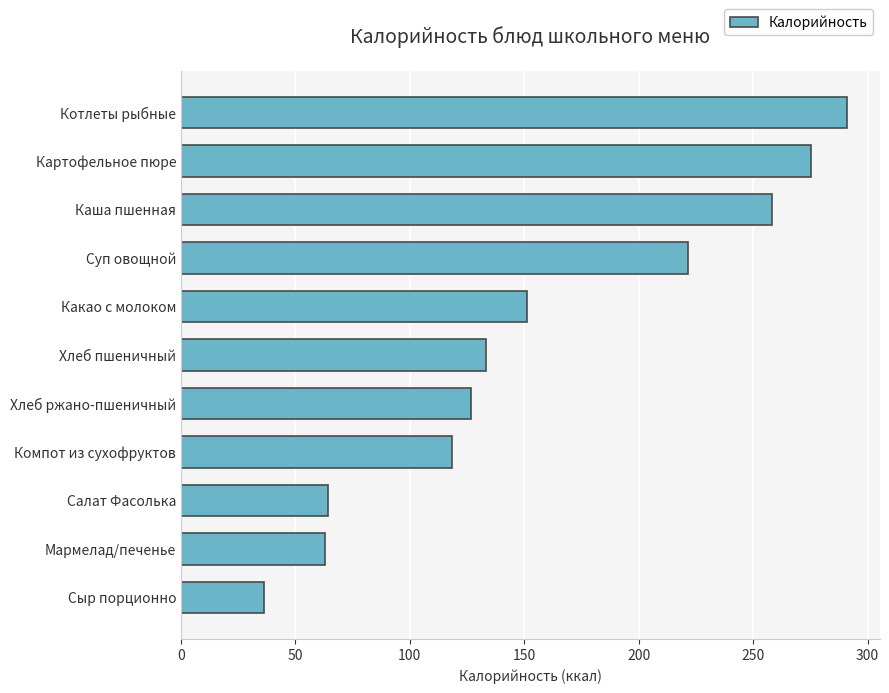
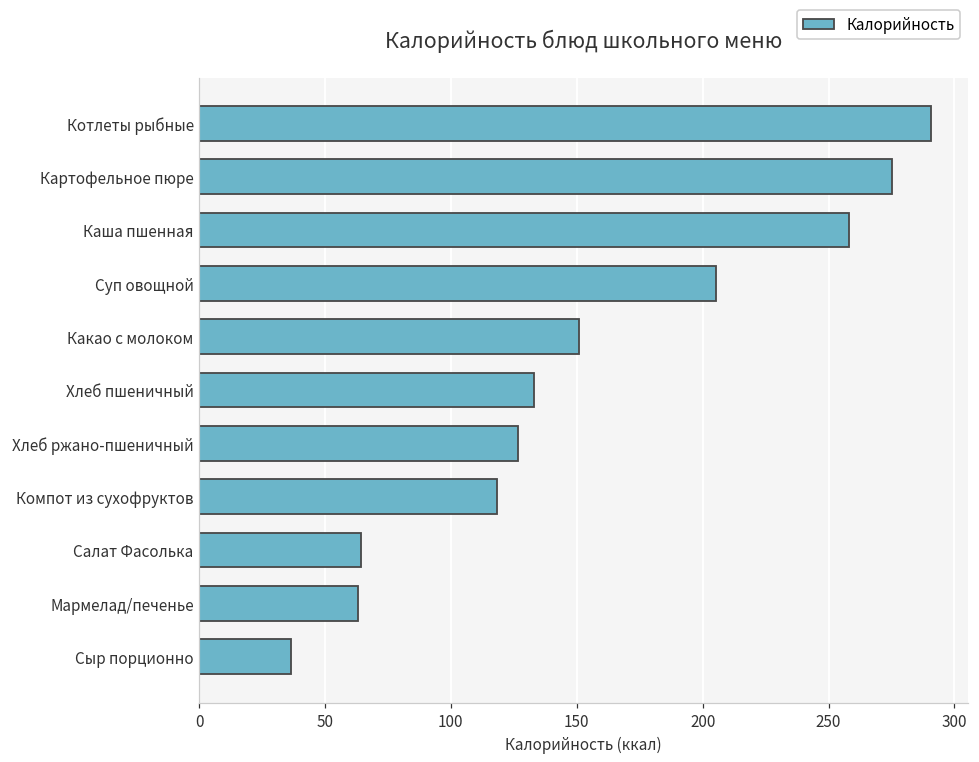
Суп овощной: 221 -> 205
